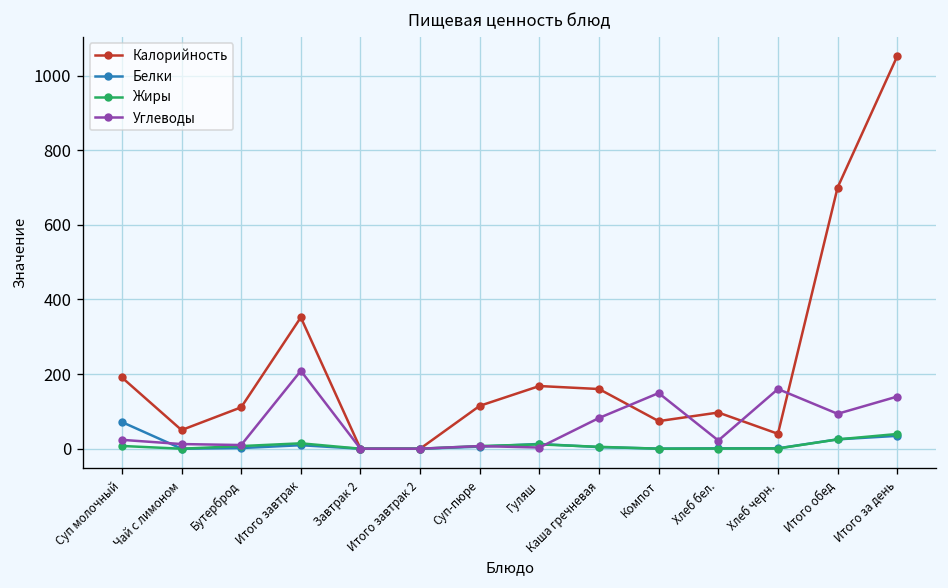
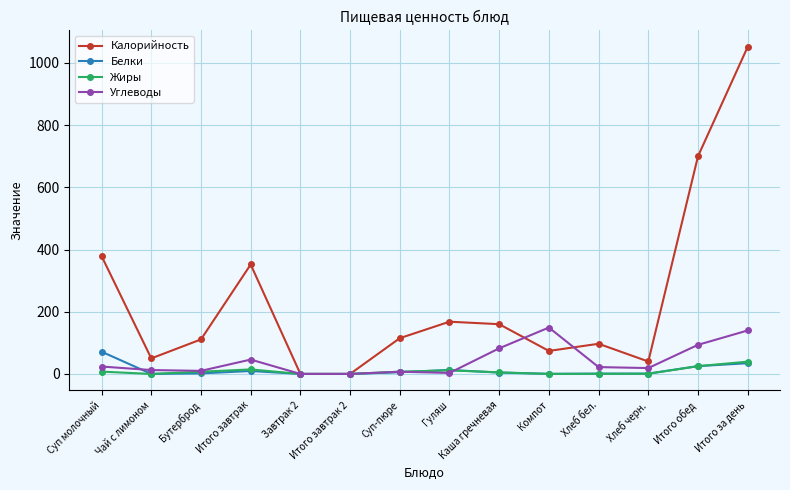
Калорийность, Суп молочный: 190 -> 380
Углеводы, Итого завтрак: 210 -> 50
Углеводы, Хлеб черн.: 160 -> 20
